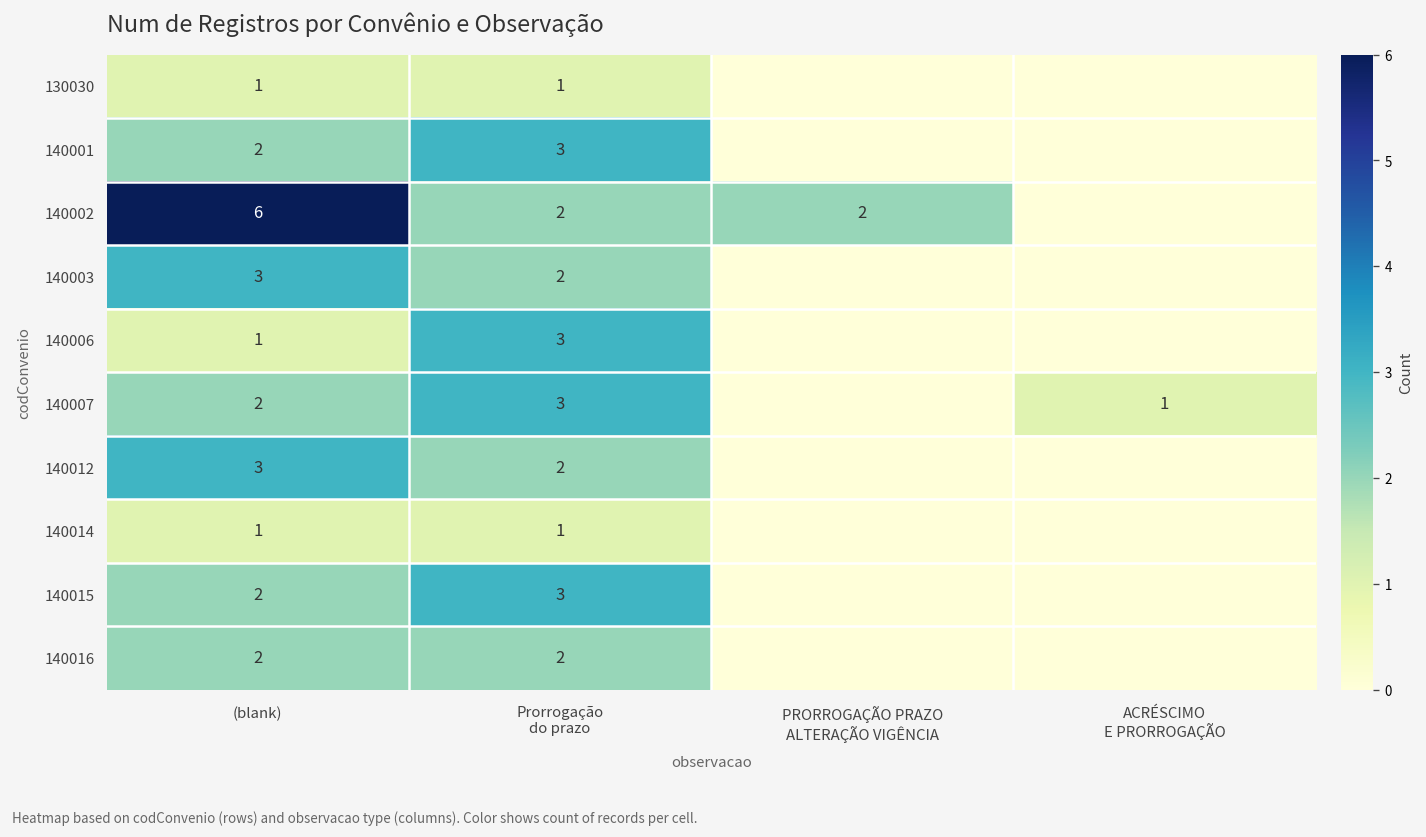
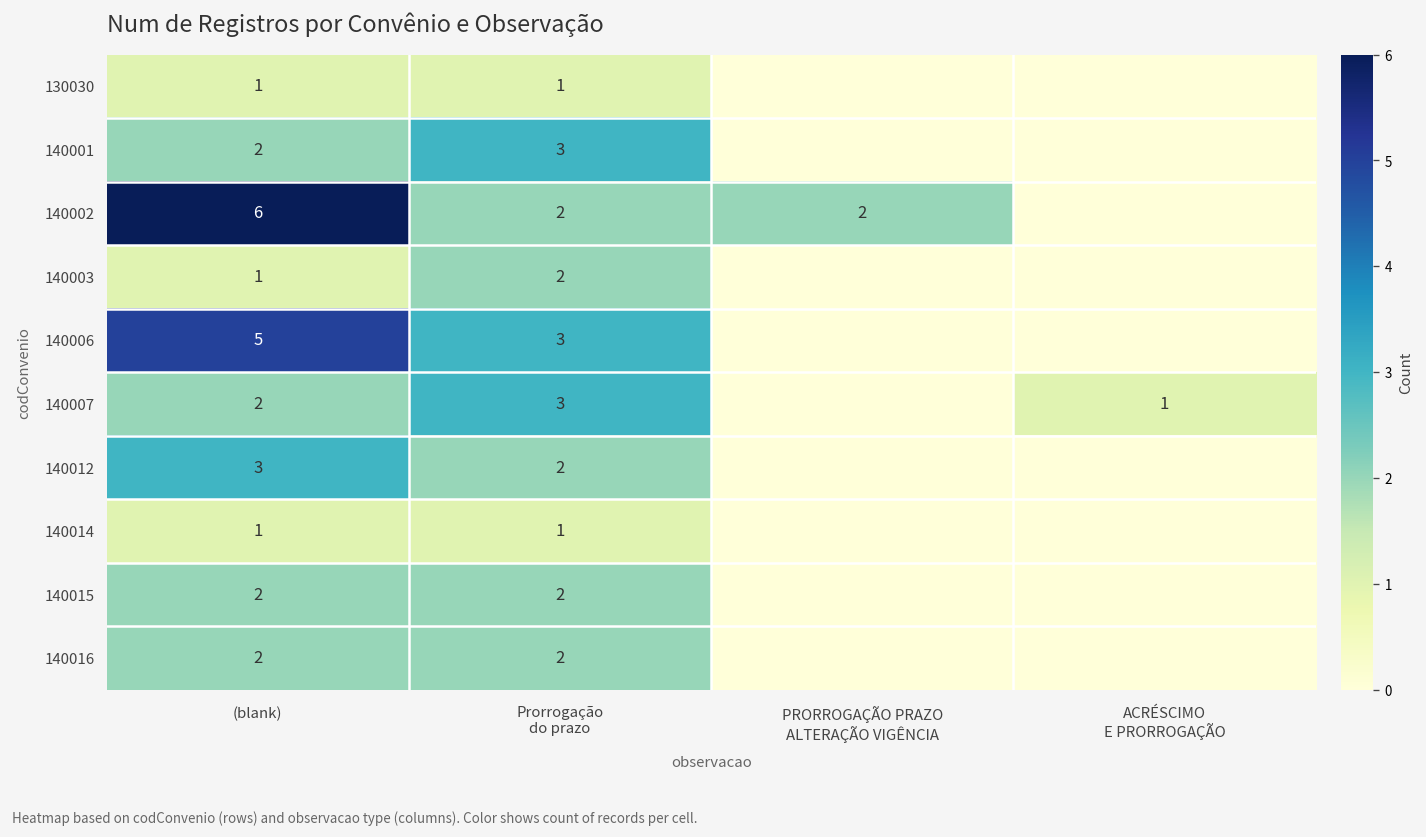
140003, (blank): 3 -> 1
140006, (blank): 1 -> 5
140015, Prorrogação do prazo: 3 -> 2
